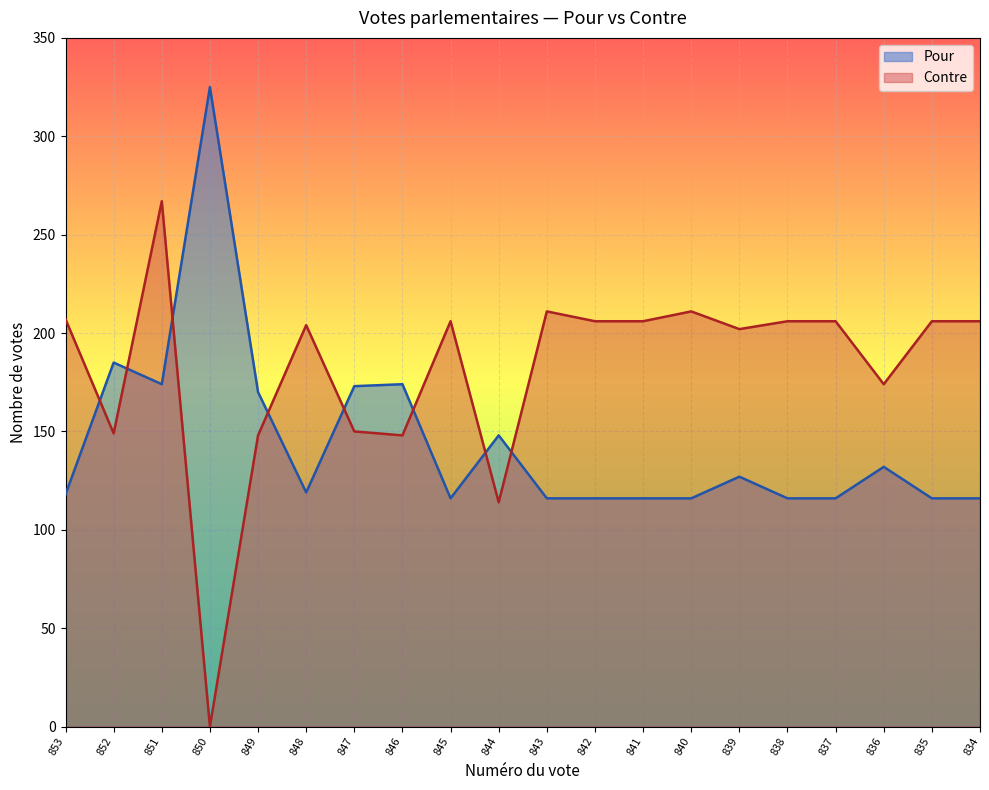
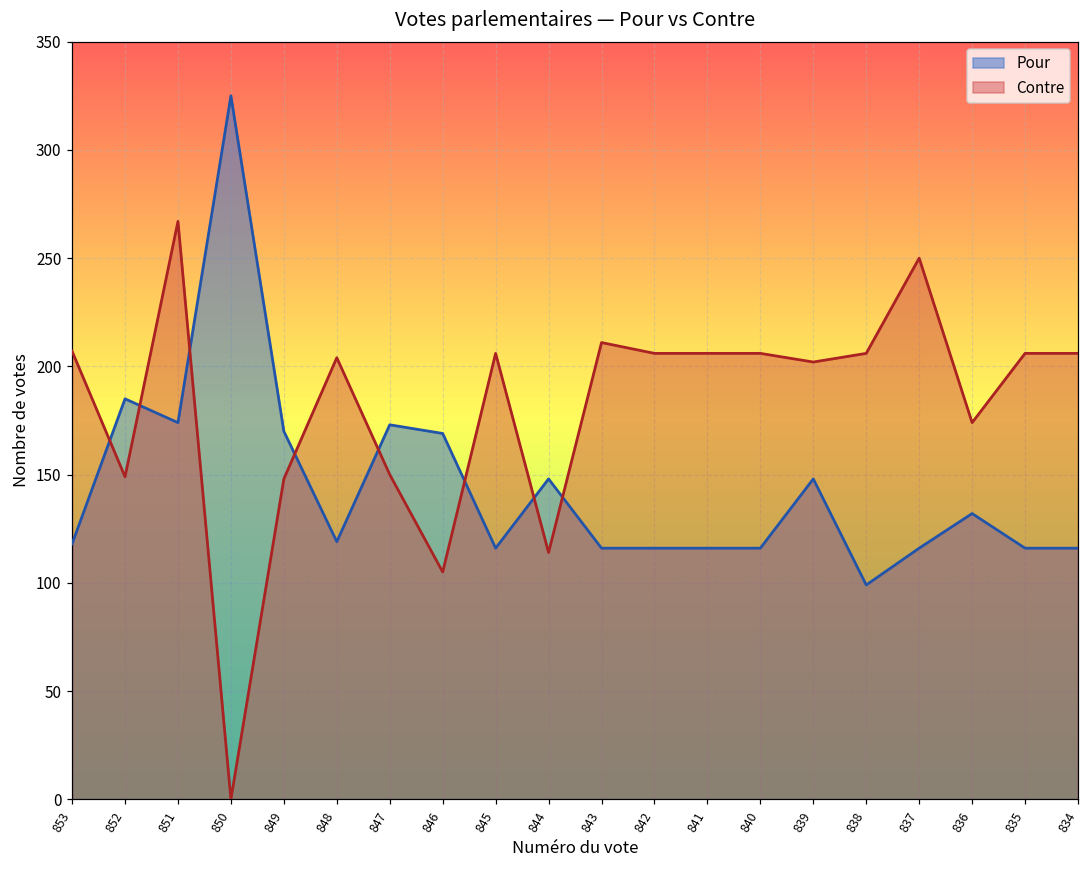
Pour, 846: 174 -> 169
Contre, 846: 148 -> 105
Contre, 840: 211 -> 206
Pour, 839: 127 -> 148
Pour, 838: 116 -> 99
Contre, 837: 206 -> 250
